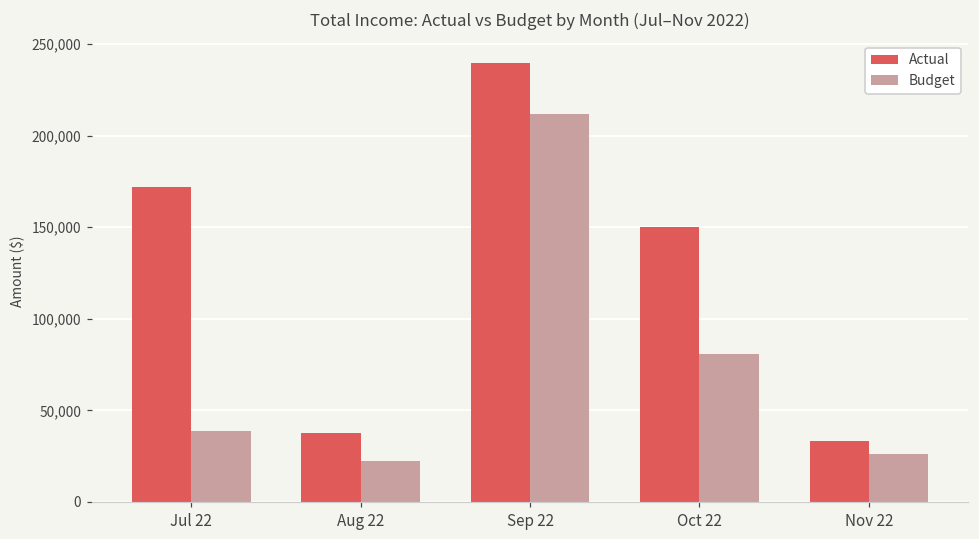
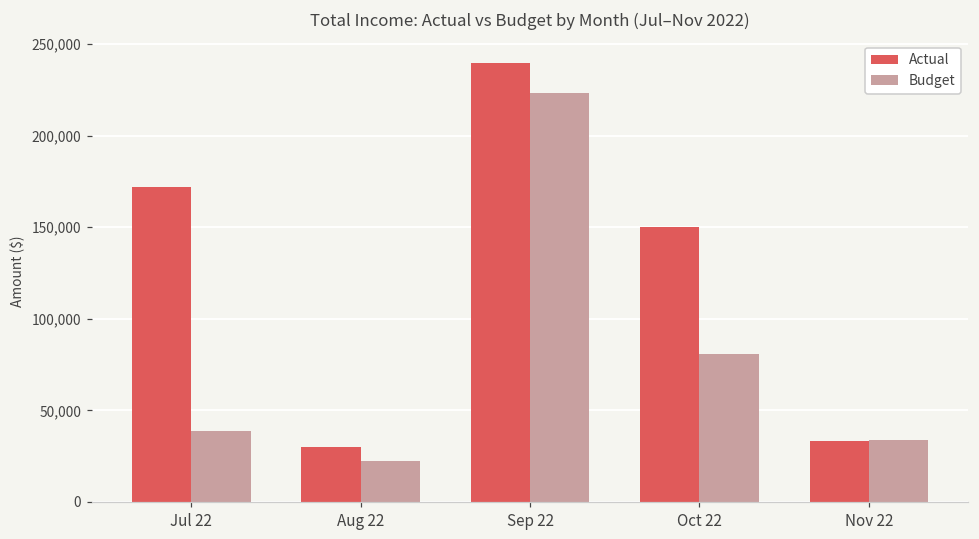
Actual, Aug 22: 38,000 -> 30,000
Budget, Sep 22: 212,000 -> 223,000
Budget, Nov 22: 26,000 -> 34,000
